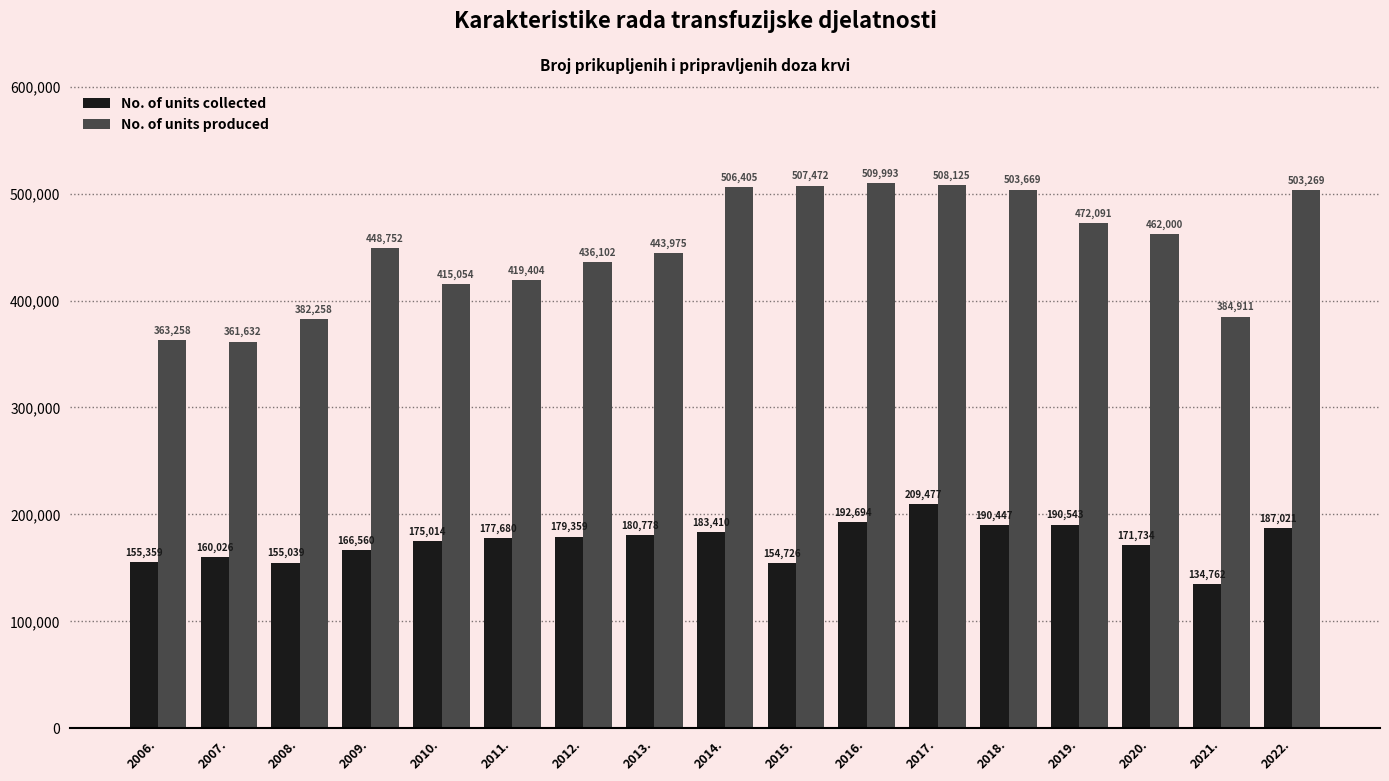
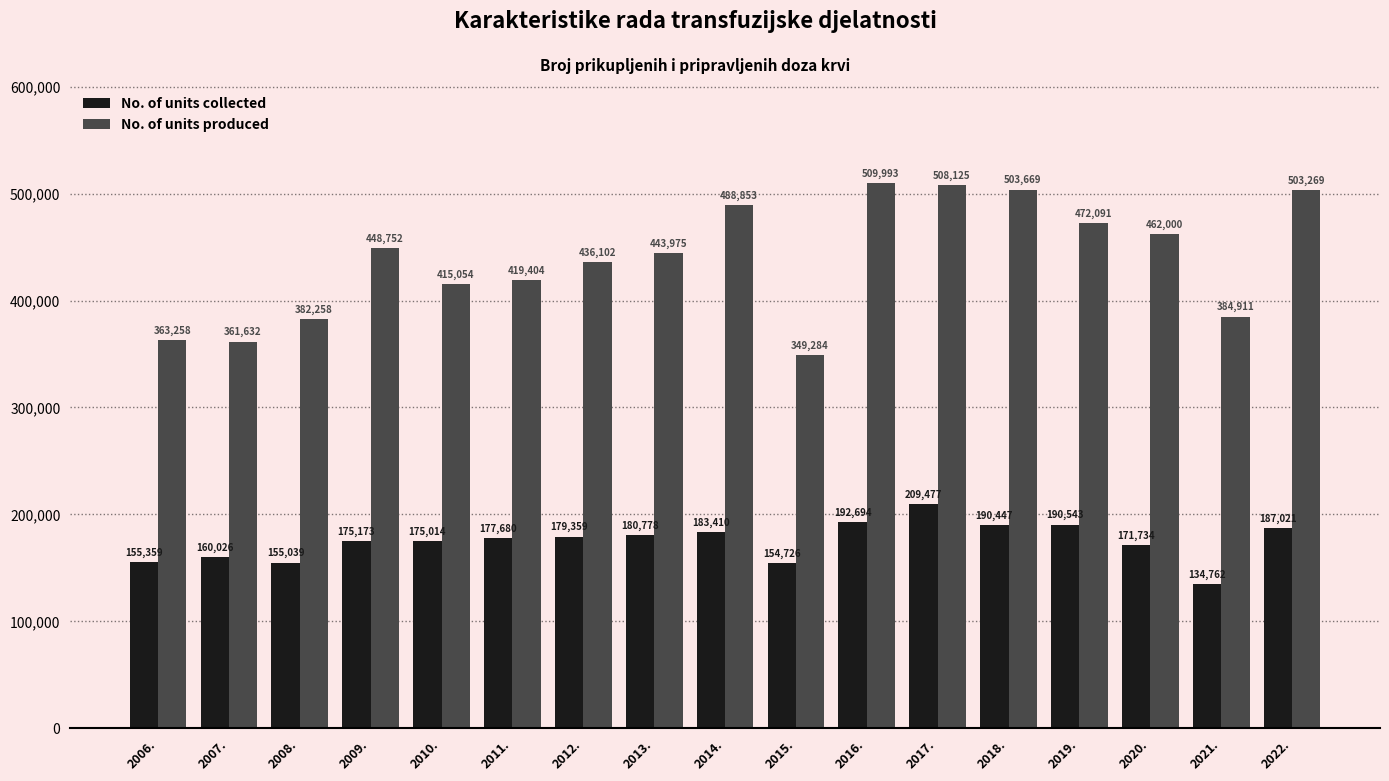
No. of units collected, 2009.: 166,560 -> 175,173
No. of units produced, 2014.: 506,405 -> 488,853
No. of units produced, 2015.: 507,472 -> 349,284
